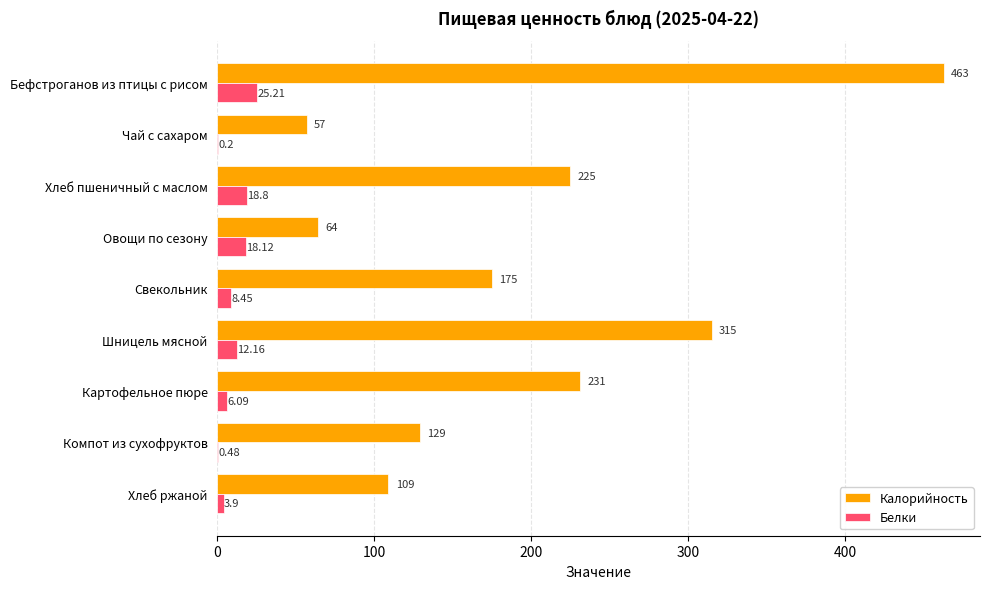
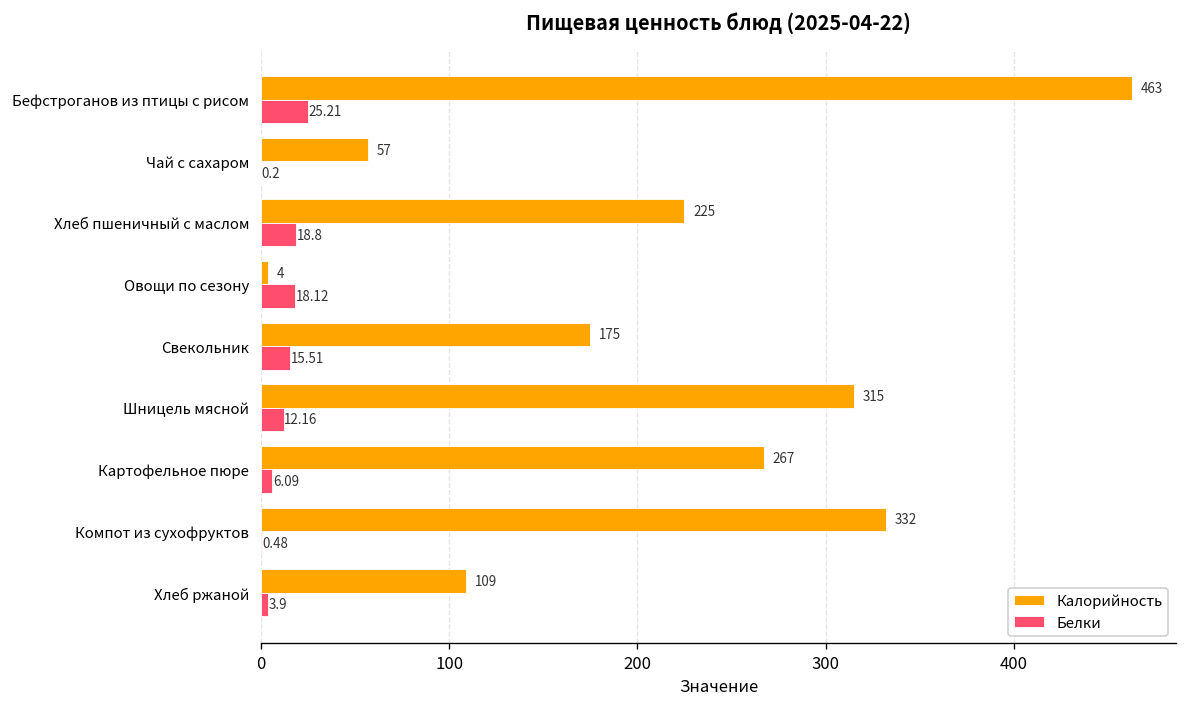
Калорийность, Овощи по сезону: 64 -> 4
Белки, Свекольник: 8.45 -> 15.51
Калорийность, Картофельное пюре: 231 -> 267
Калорийность, Компот из сухофруктов: 129 -> 332
